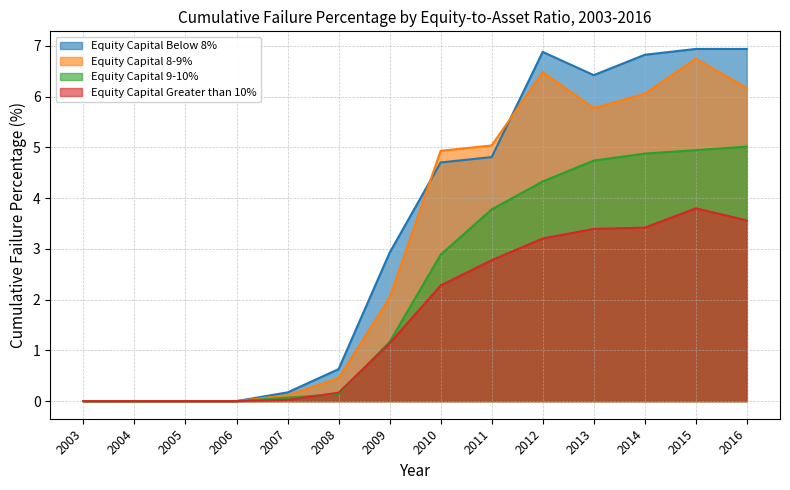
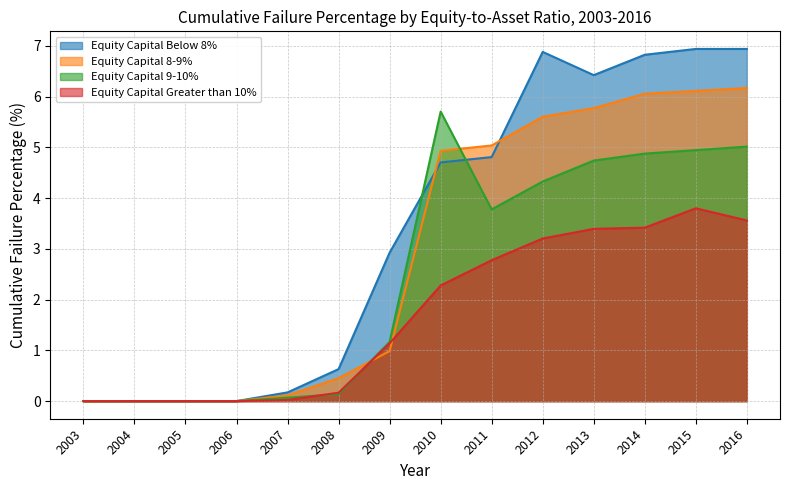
Equity Capital 8-9%, 2009: 2.0 -> 1.0
Equity Capital 9-10%, 2010: 2.9 -> 5.7
Equity Capital 8-9%, 2012: 6.5 -> 5.6
Equity Capital 8-9%, 2015: 6.7 -> 6.1
